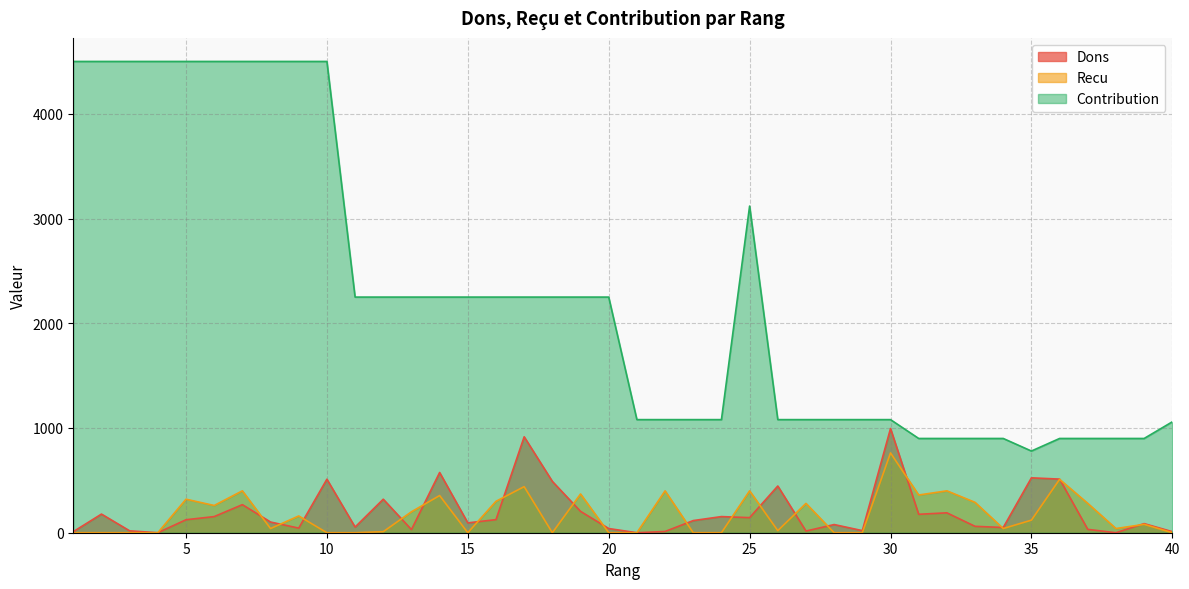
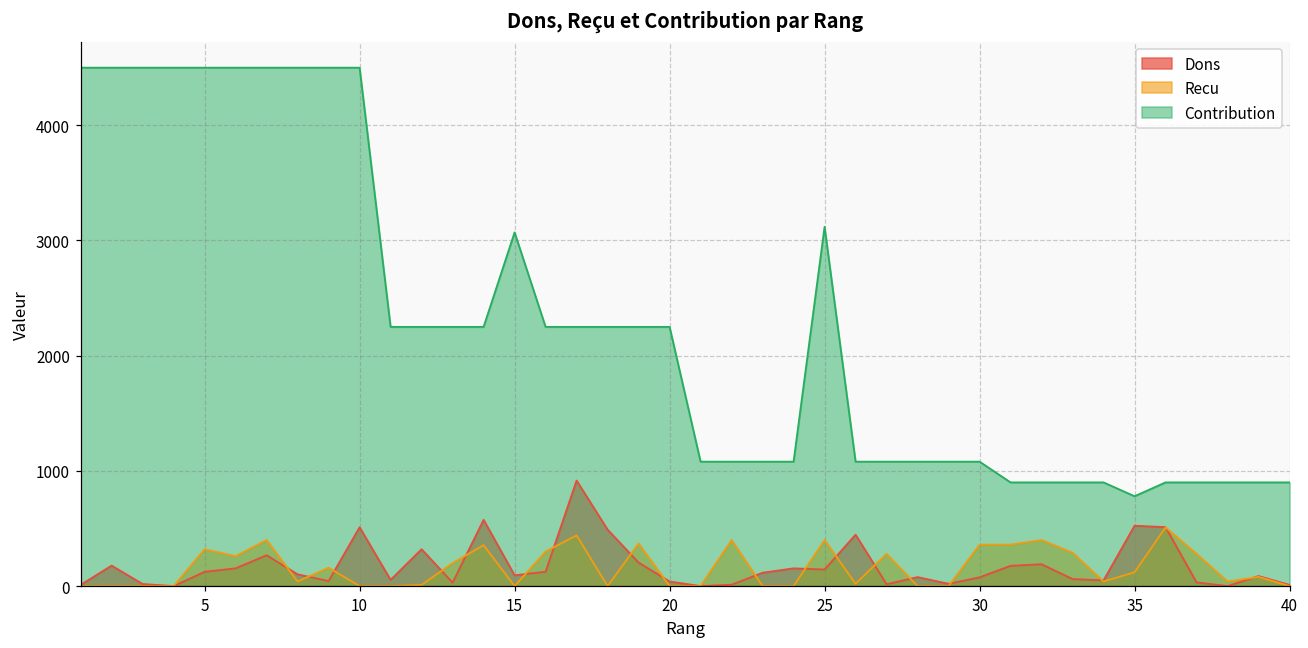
Contribution, 15: 2250 -> 3070
Dons, 30: 1000 -> 80
Recu, 30: 760 -> 360
Contribution, 40: 1060 -> 900
